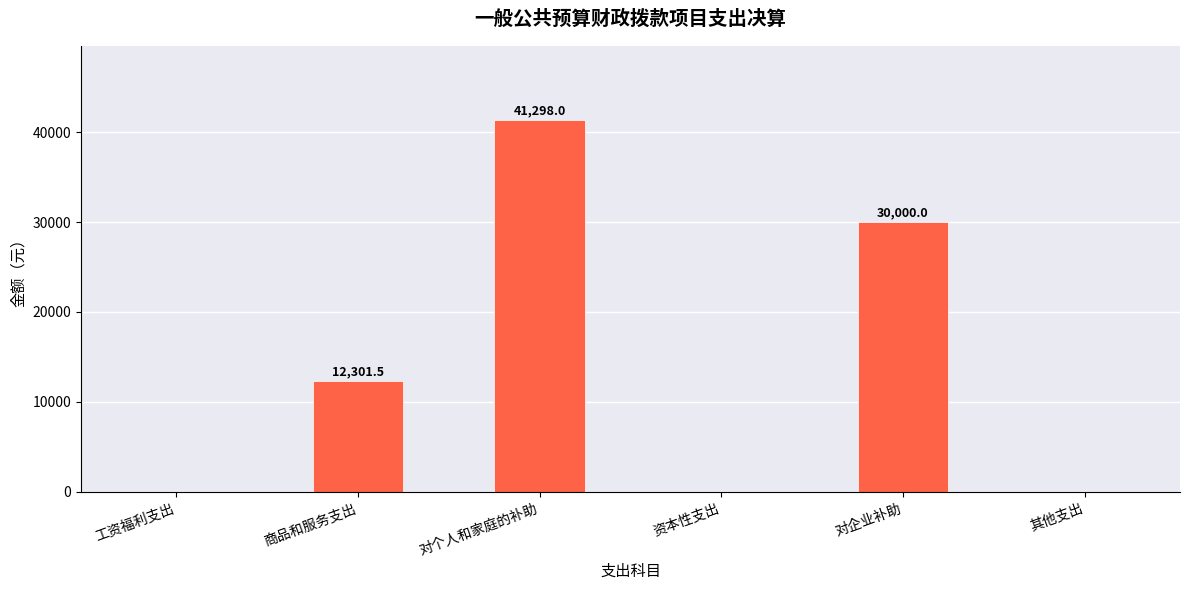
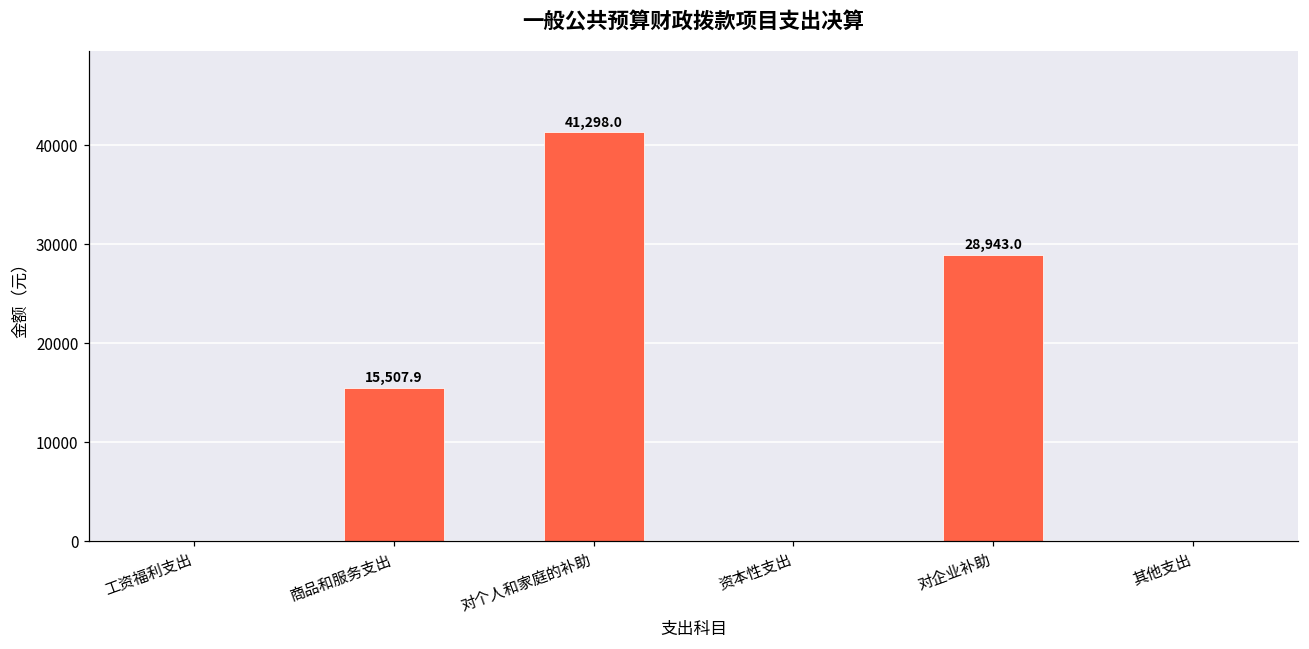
商品和服务支出: 12,301.5 -> 15,507.9
对企业补助: 30,000.0 -> 28,943.0
